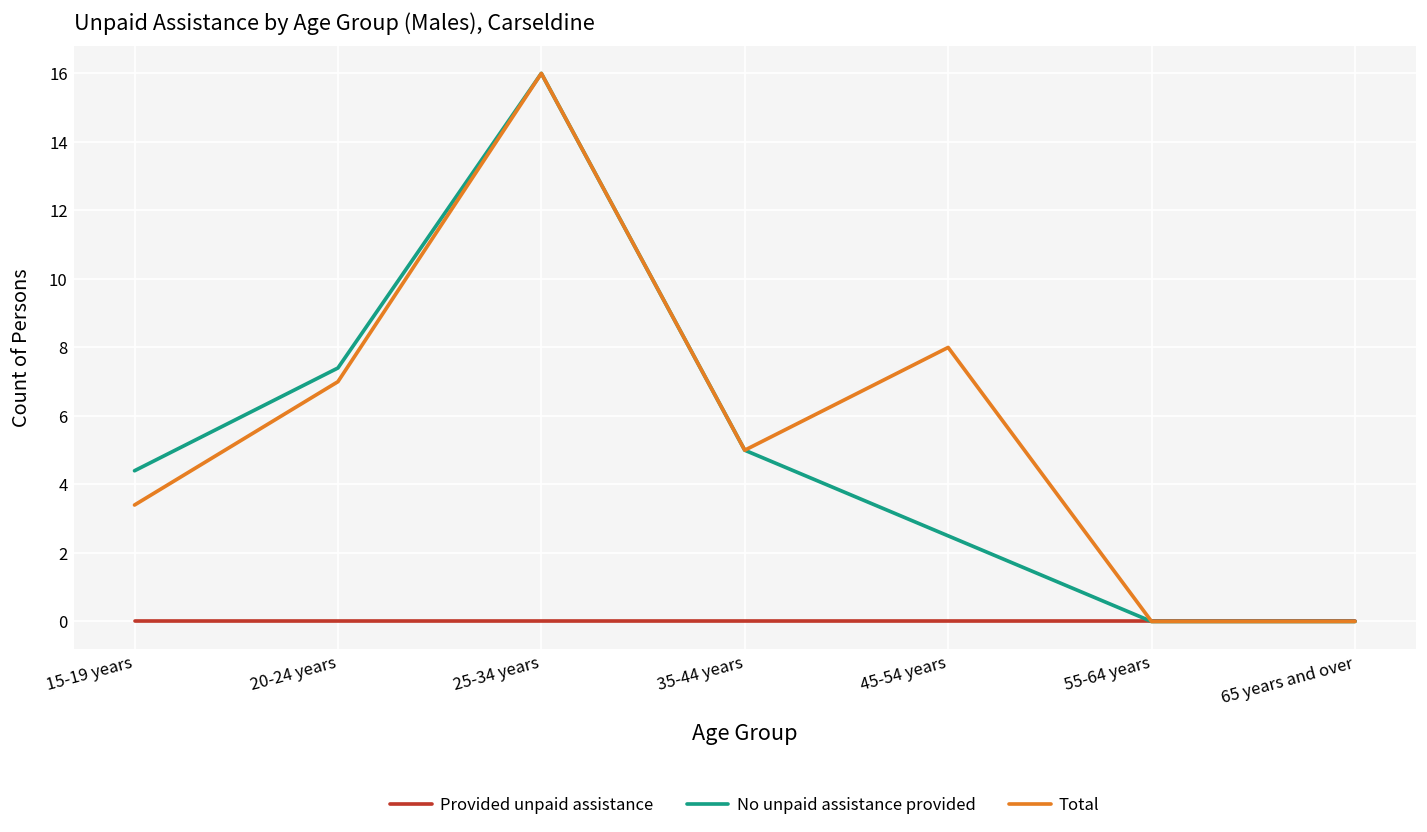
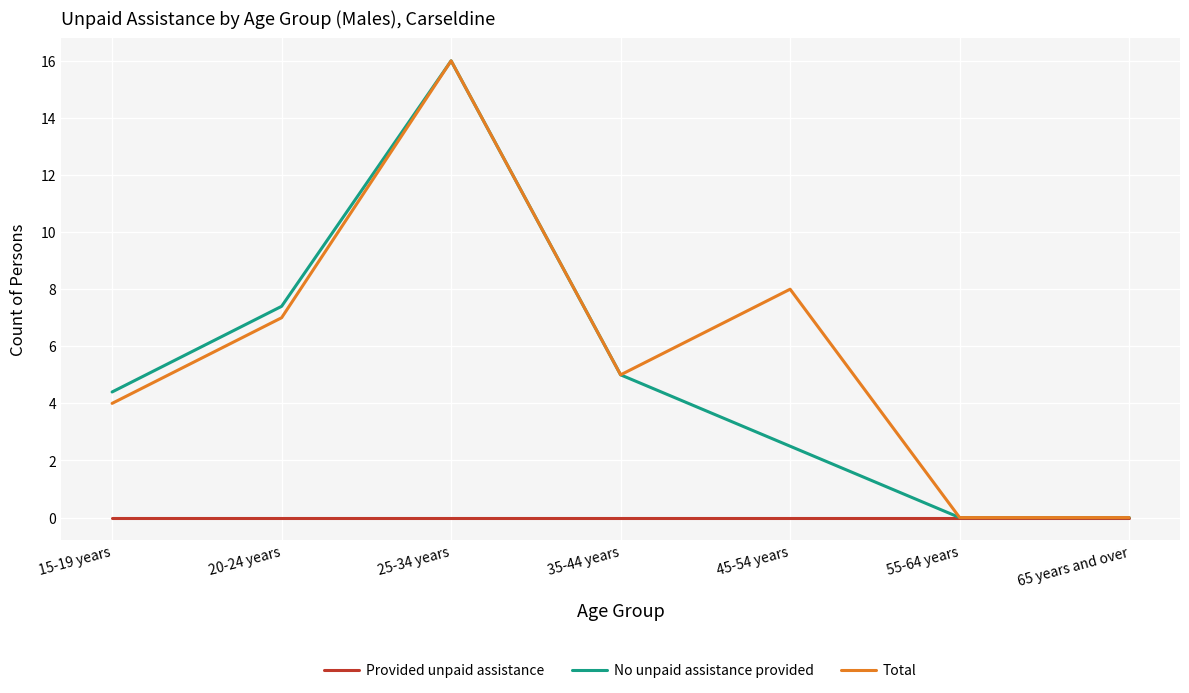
Total, 15-19 years: 3.4 -> 4.0
